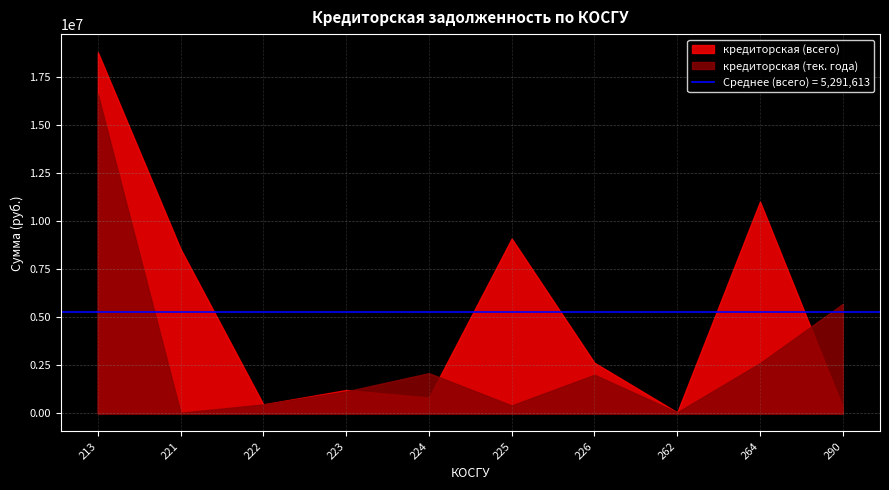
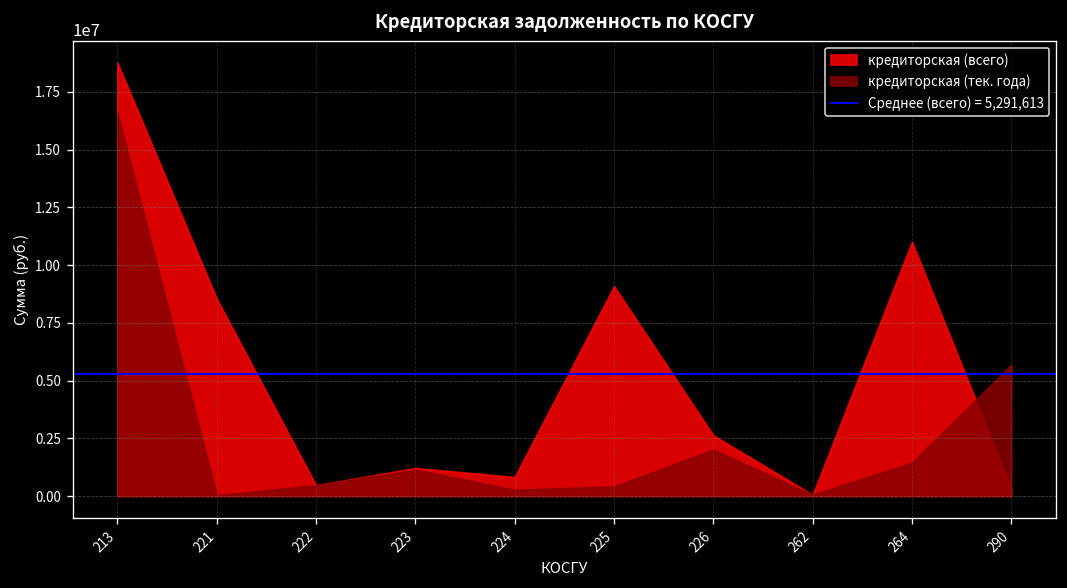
кредиторская (тек. года), 224: 2100000 -> 300000
кредиторская (тек. года), 264: 2600000 -> 1400000
